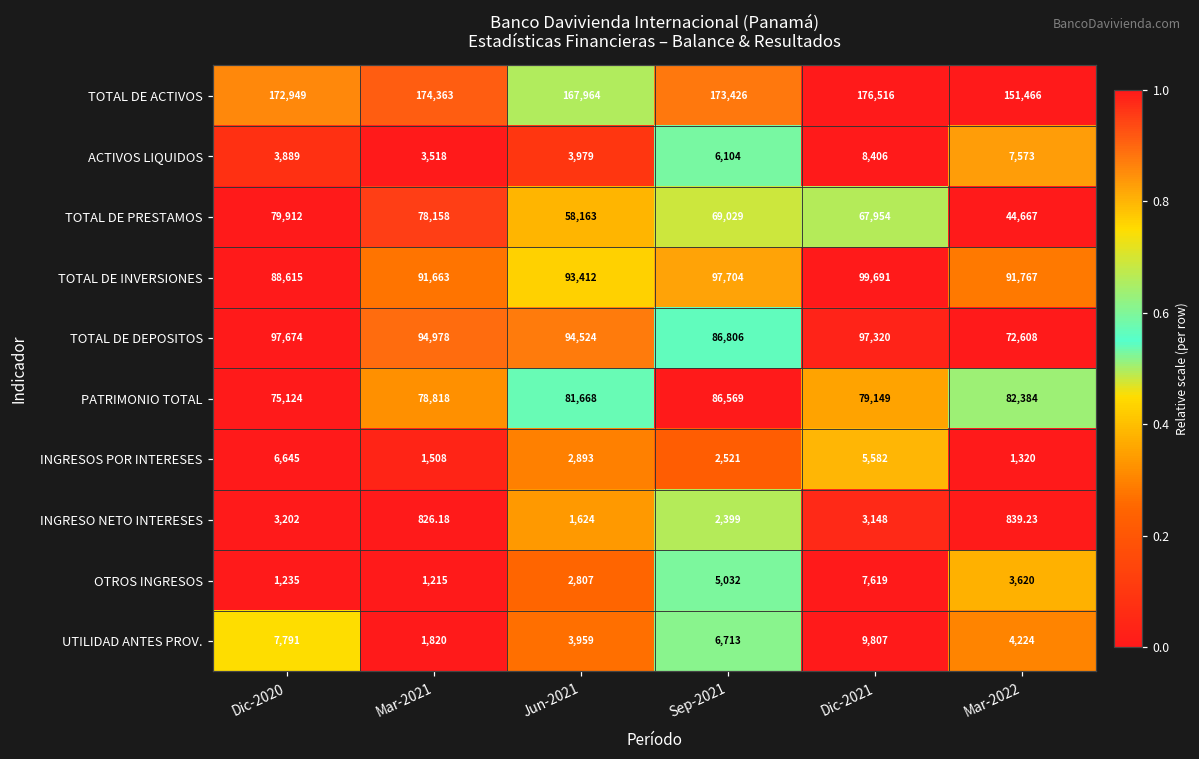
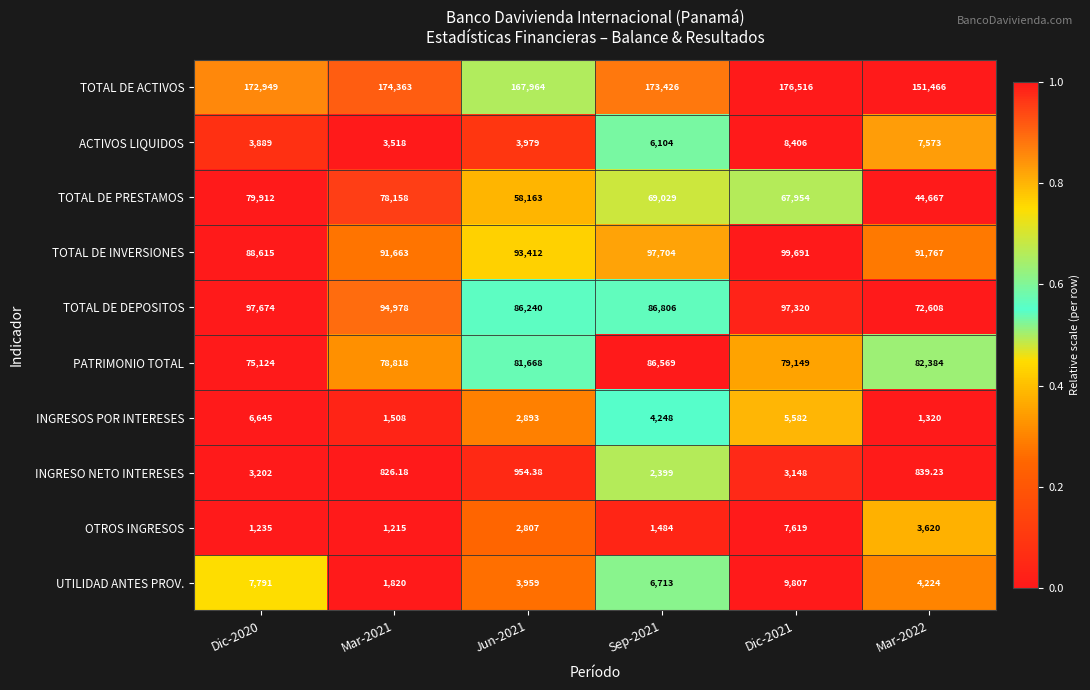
TOTAL DE DEPOSITOS, Jun-2021: 94,524 -> 86,240
INGRESOS POR INTERESES, Sep-2021: 2,521 -> 4,248
INGRESO NETO INTERESES, Jun-2021: 1,624 -> 954.38
OTROS INGRESOS, Sep-2021: 5,032 -> 1,484
